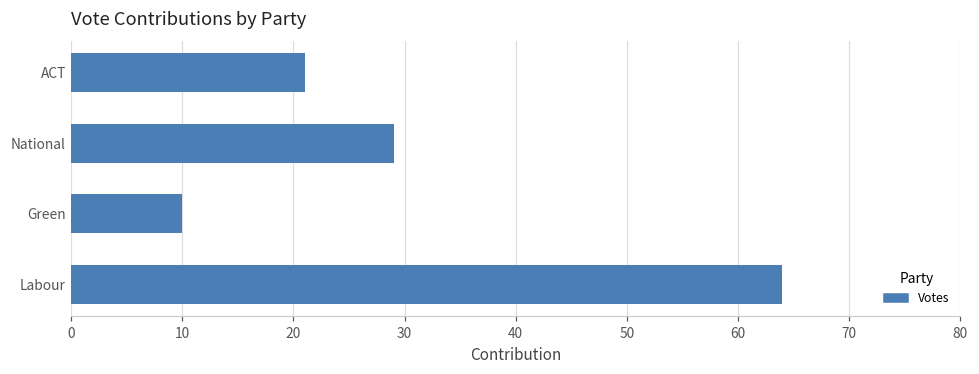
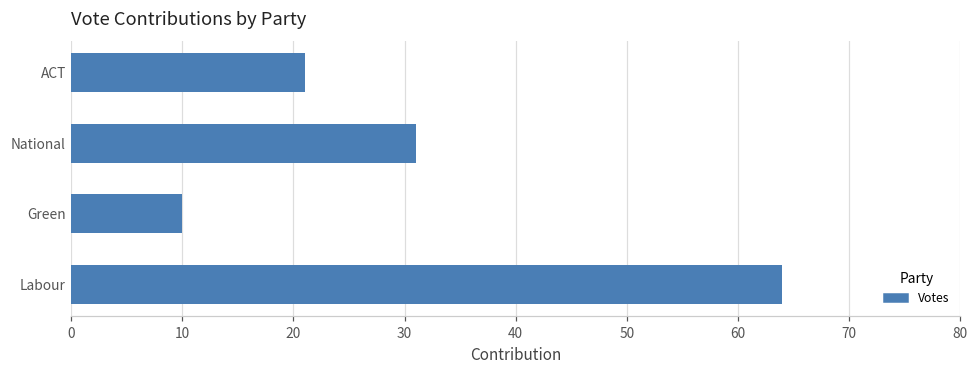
National: 29 -> 31
